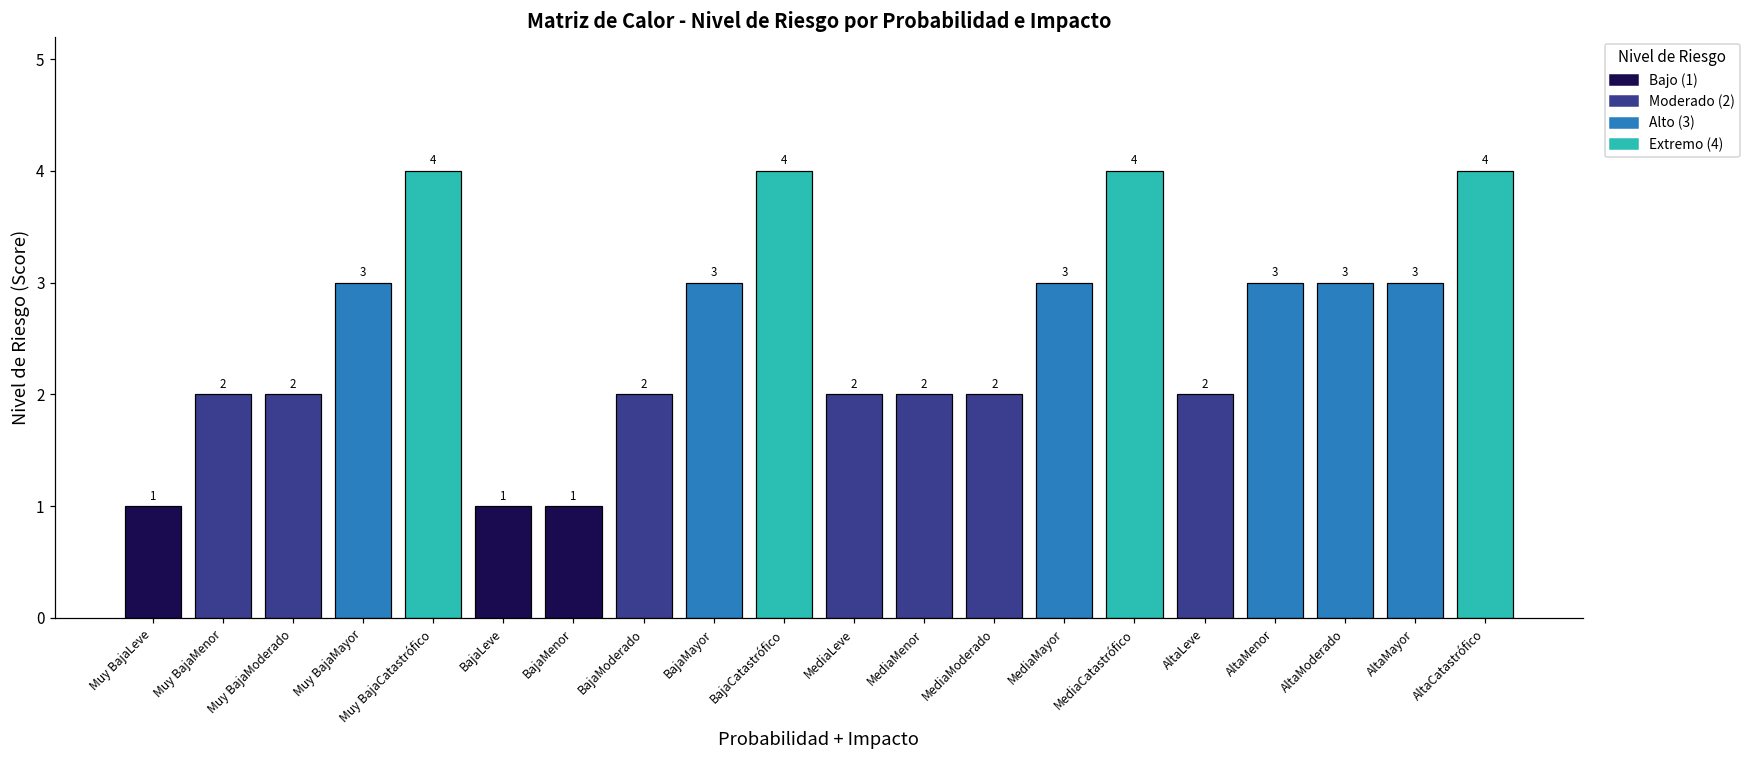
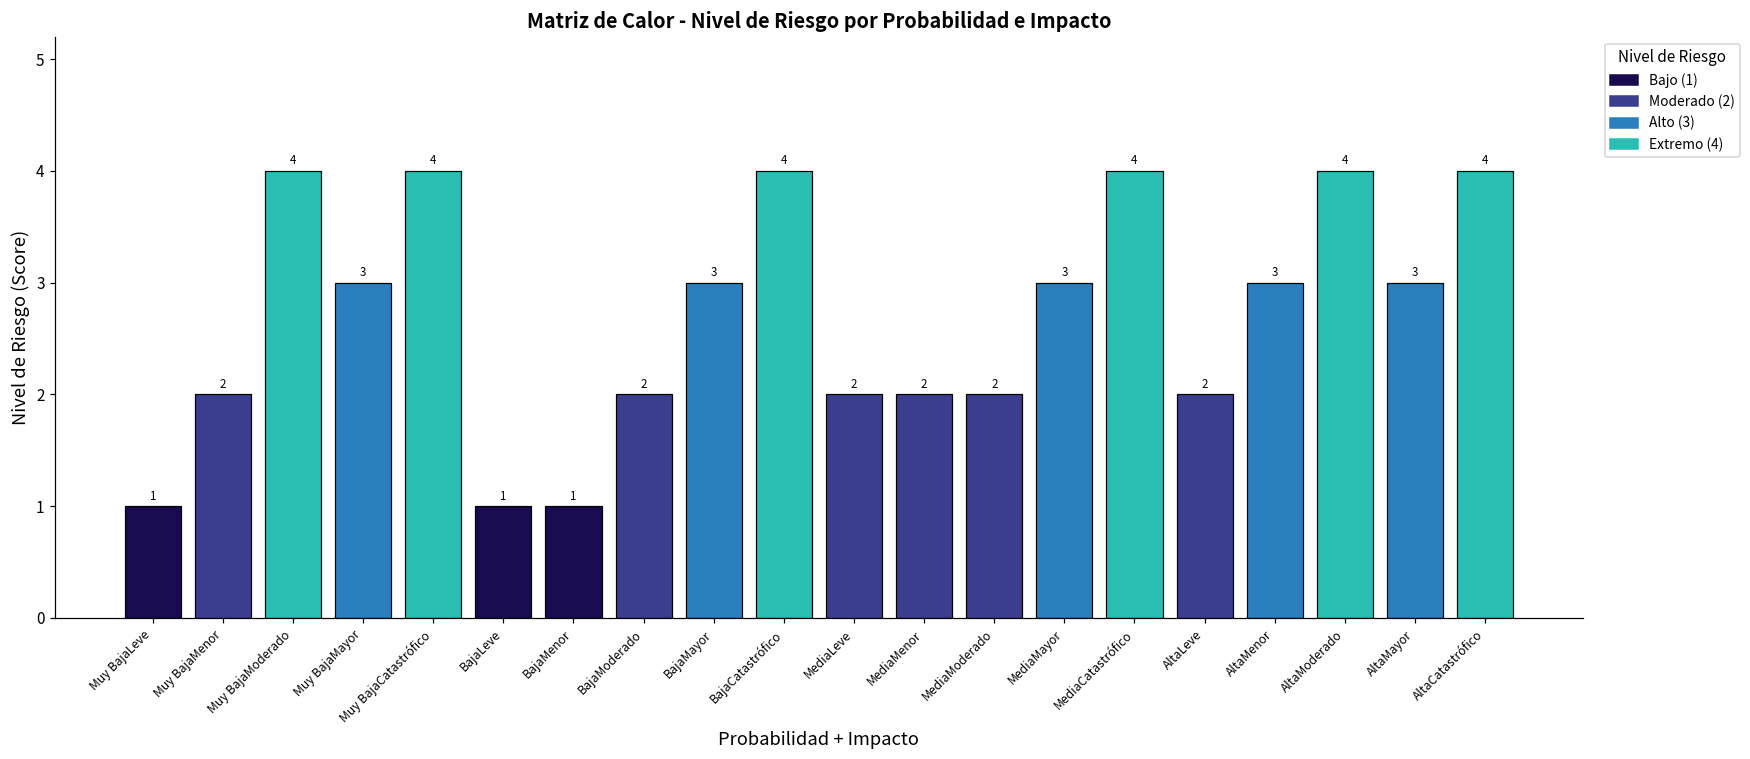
Muy BajaModerado: 2 -> 4
AltaModerado: 3 -> 4
